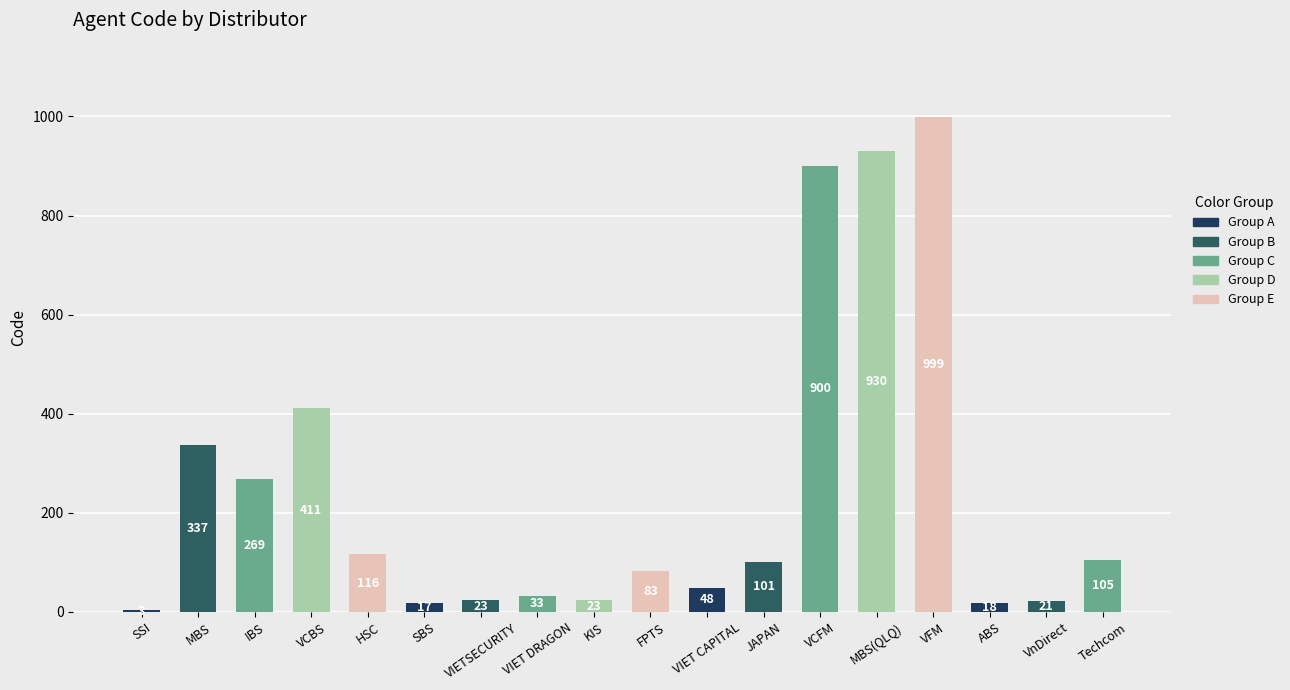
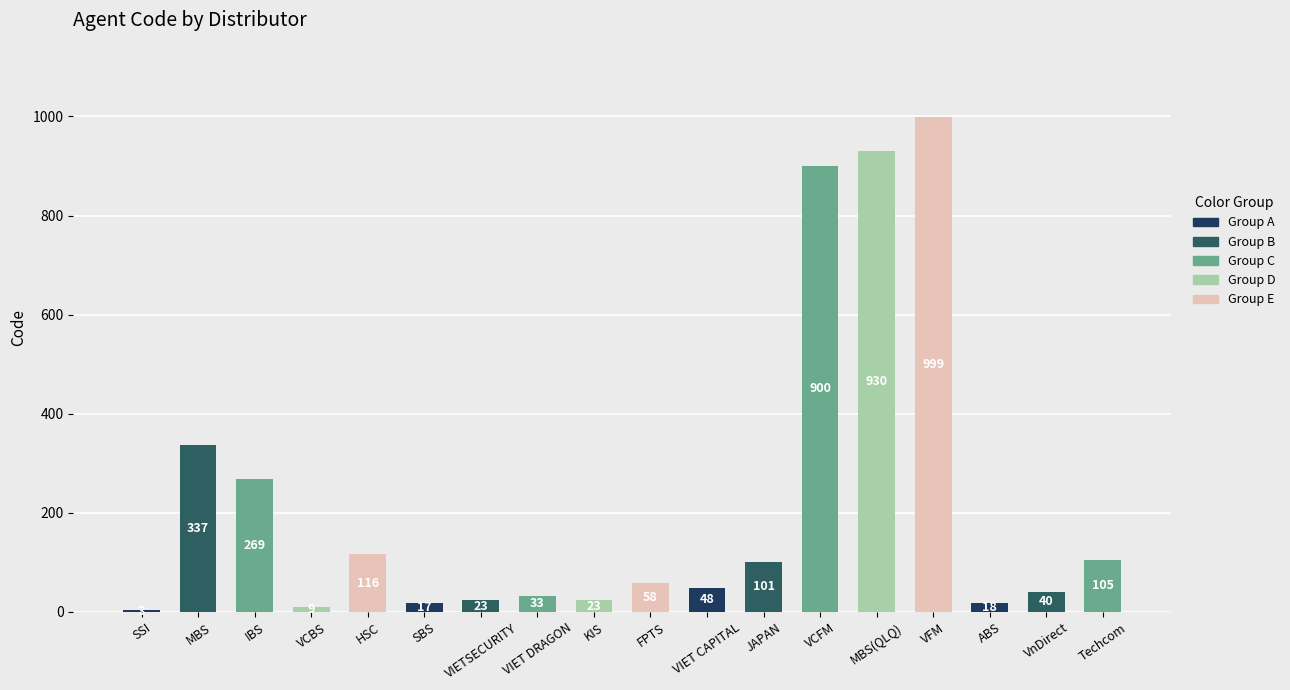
VCBS: 410 -> 10
FPTS: 83 -> 58
VnDirect: 21 -> 40
